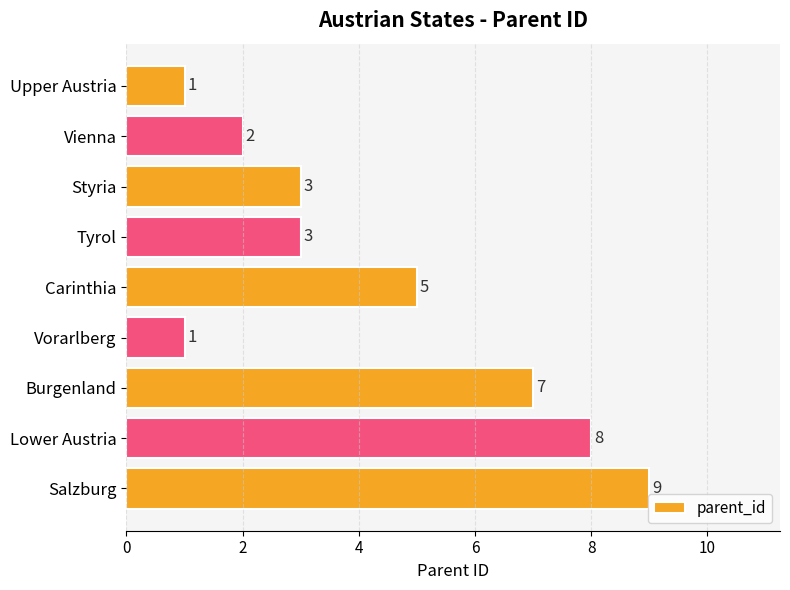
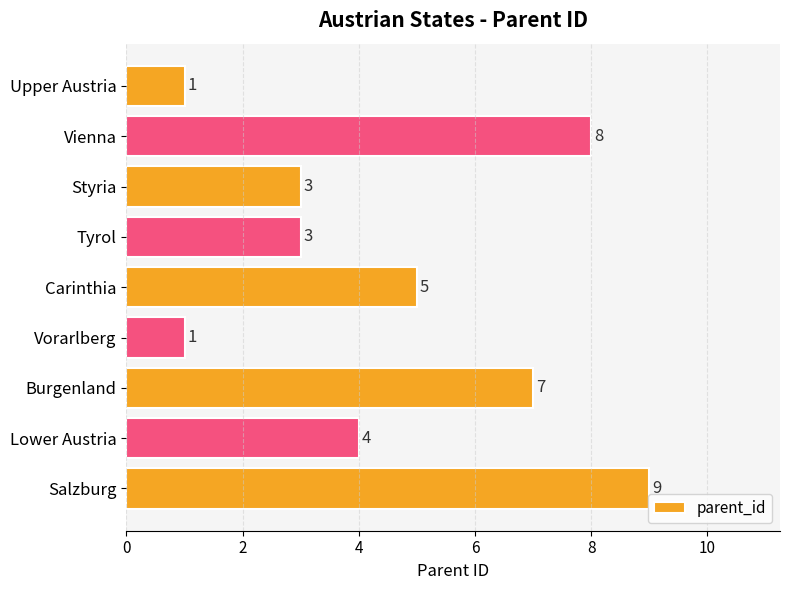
Vienna: 2 -> 8
Lower Austria: 8 -> 4
